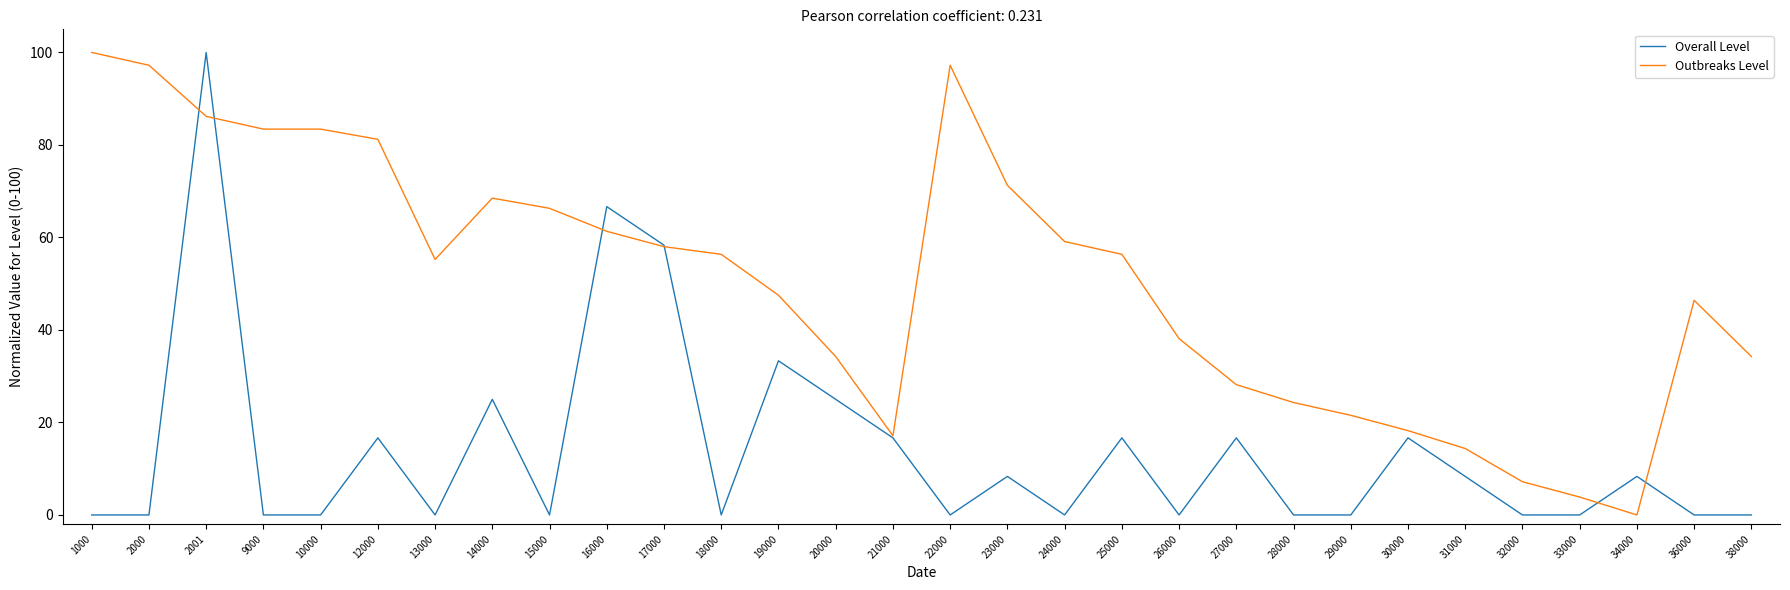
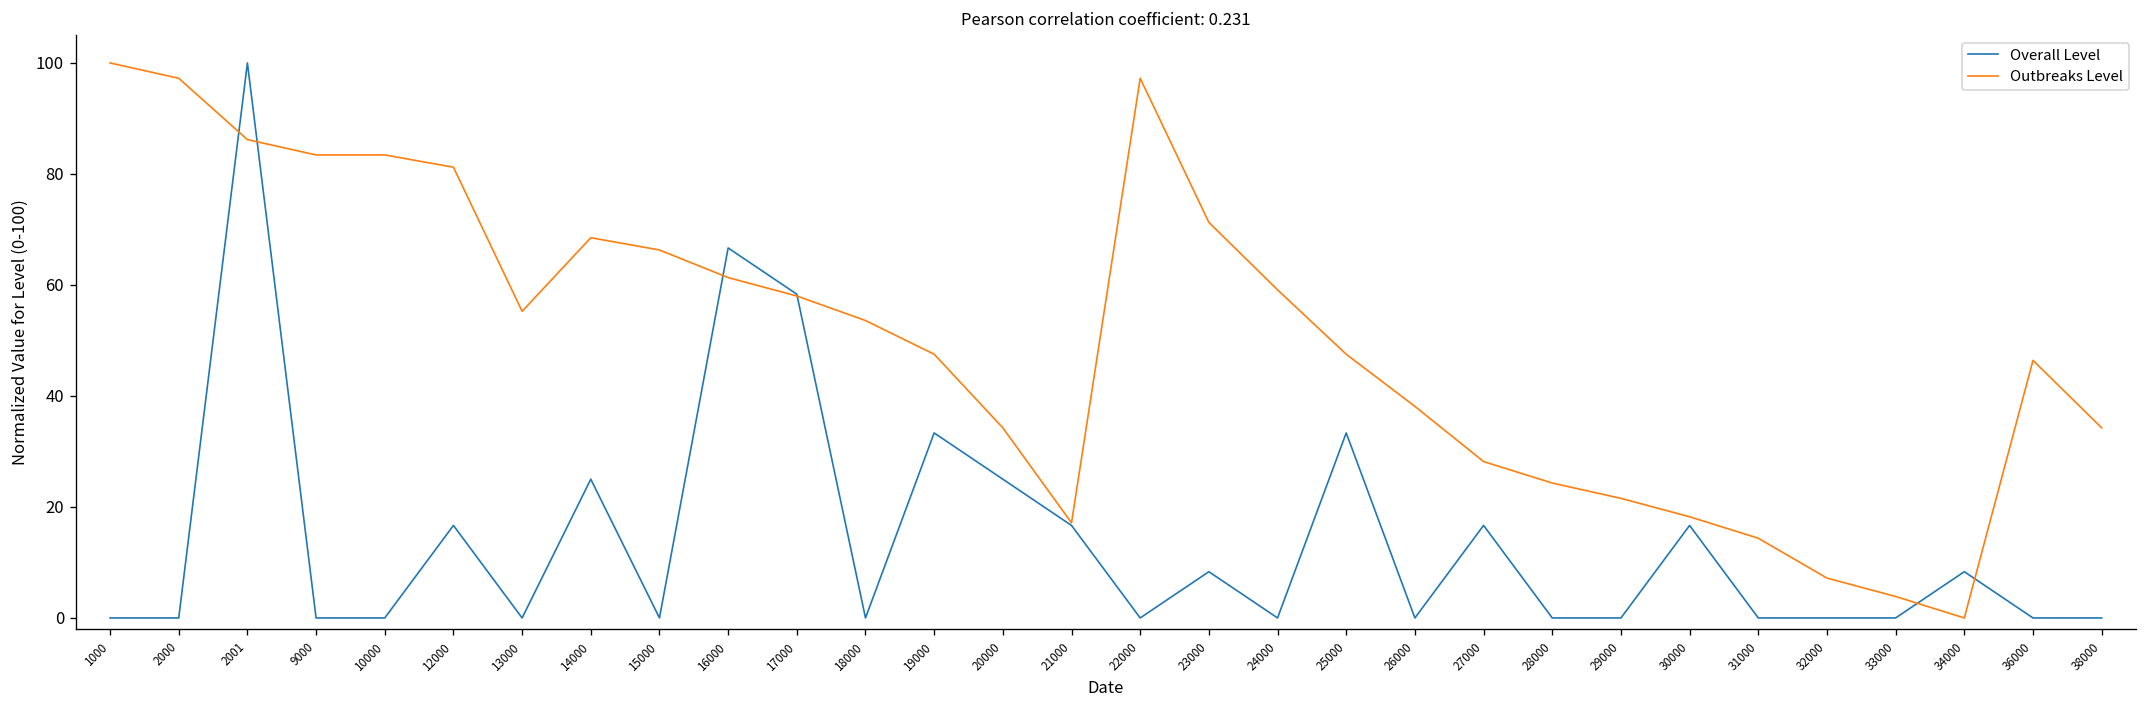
Outbreaks Level, 18000: 56 -> 54
Overall Level, 25000: 17 -> 33
Outbreaks Level, 25000: 56 -> 48
Overall Level, 31000: 8 -> 0
